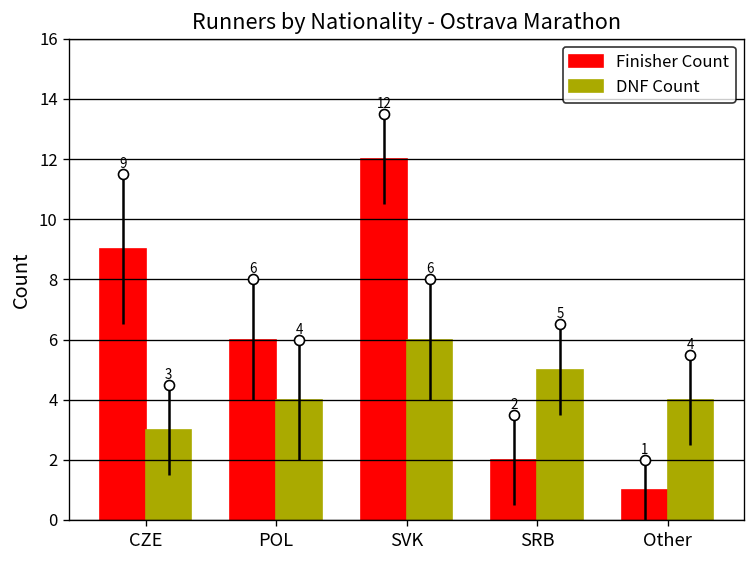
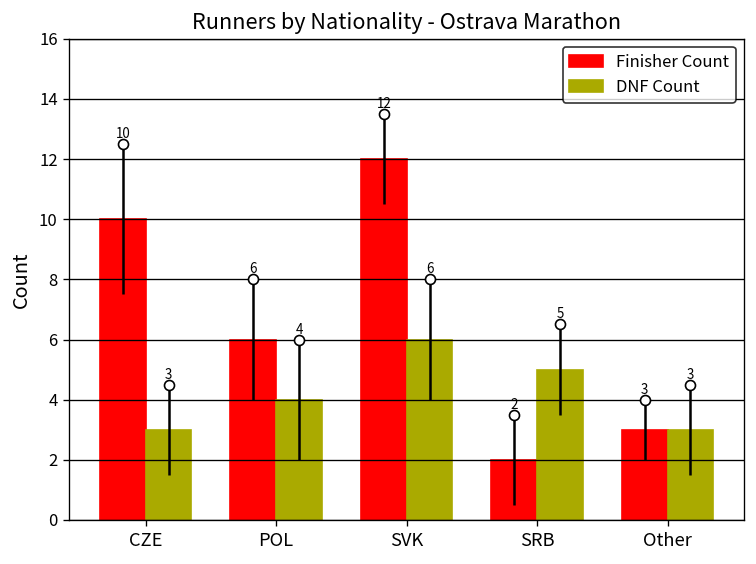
Finisher Count, CZE: 9 -> 10
Finisher Count, Other: 1 -> 3
DNF Count, Other: 4 -> 3
